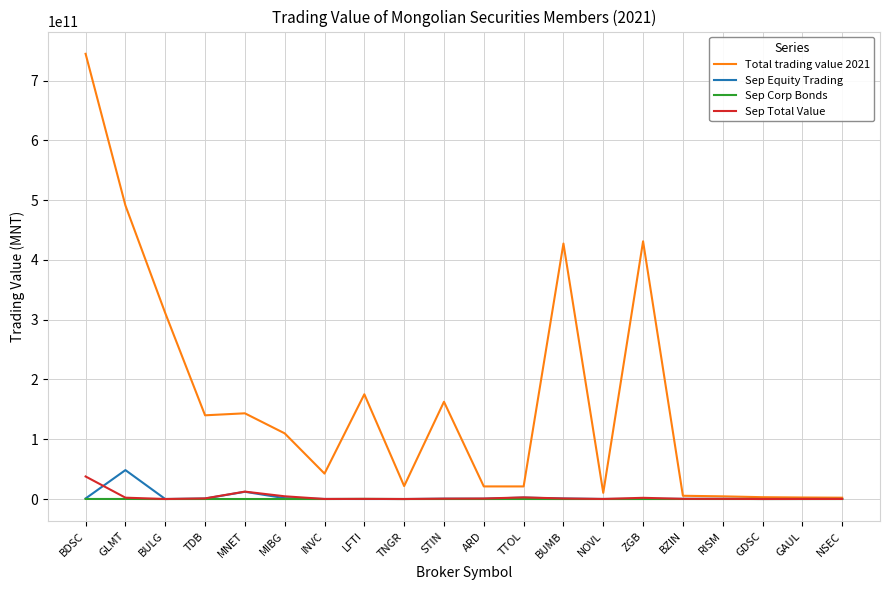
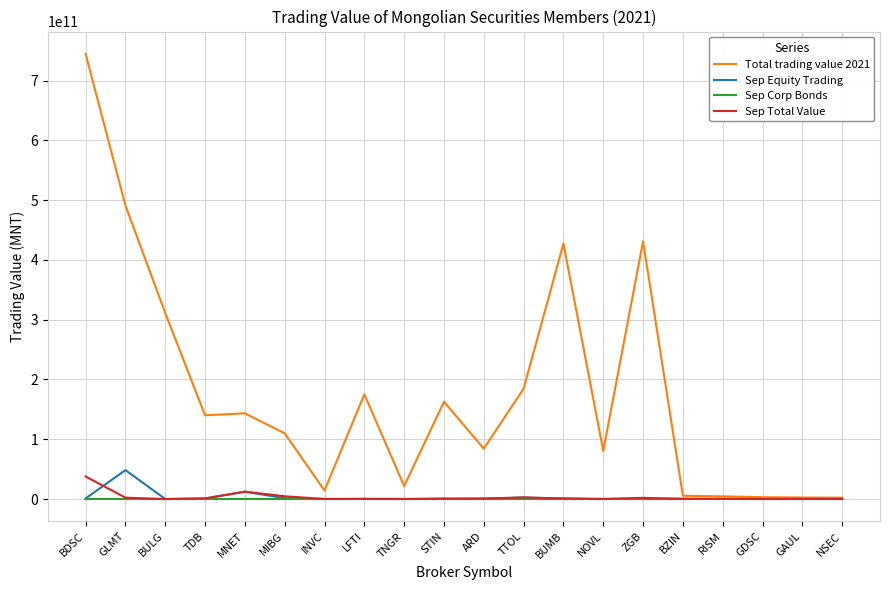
Total trading value 2021, INVC: 40000000000 -> 10000000000
Total trading value 2021, ARD: 20000000000 -> 80000000000
Total trading value 2021, TTOL: 20000000000 -> 180000000000
Total trading value 2021, NOVL: 10000000000 -> 80000000000
